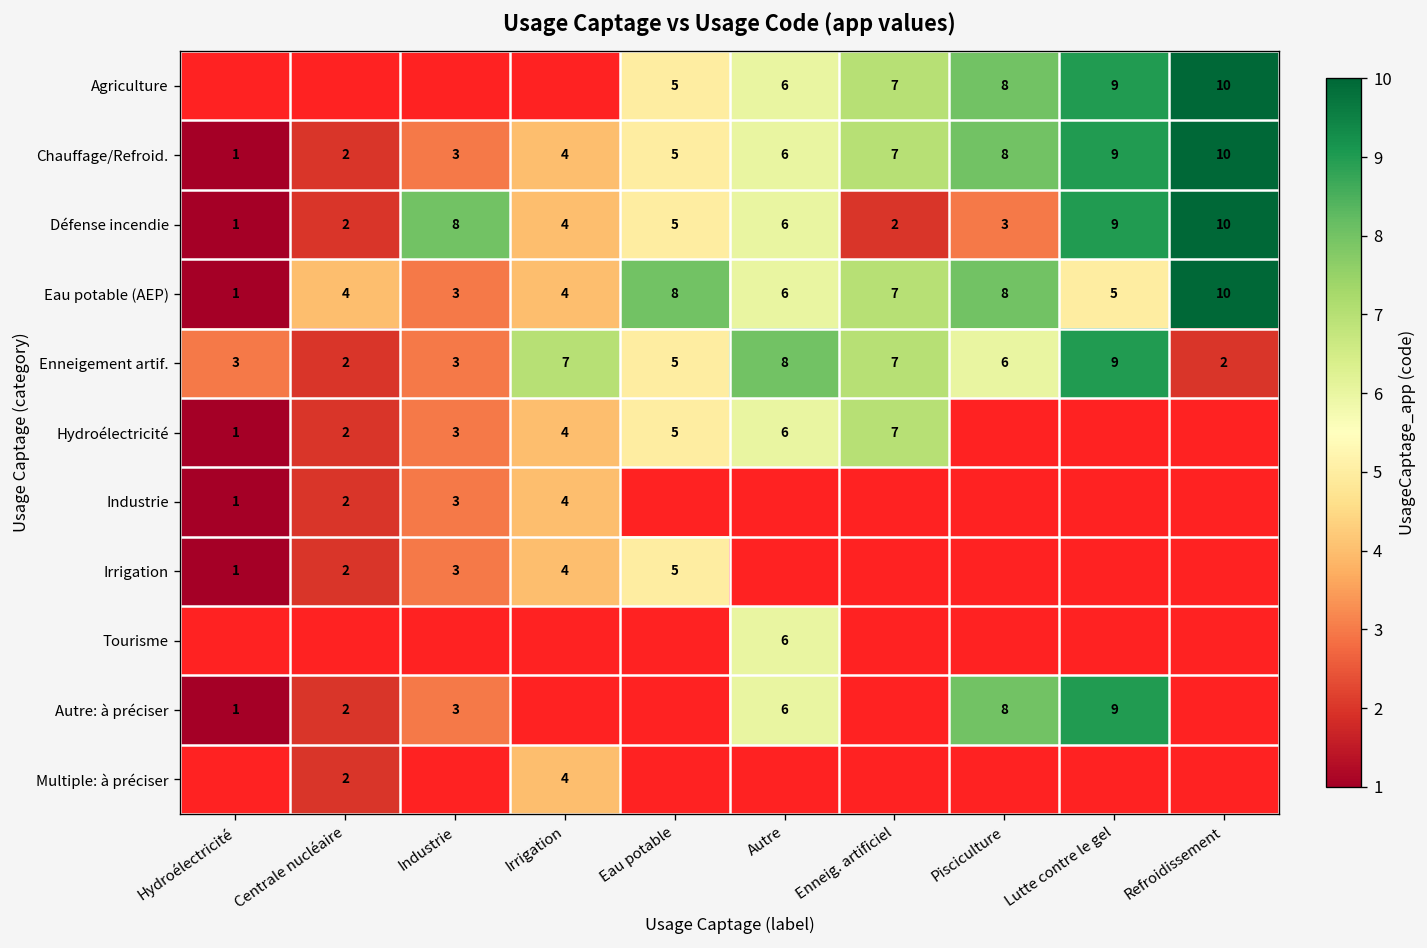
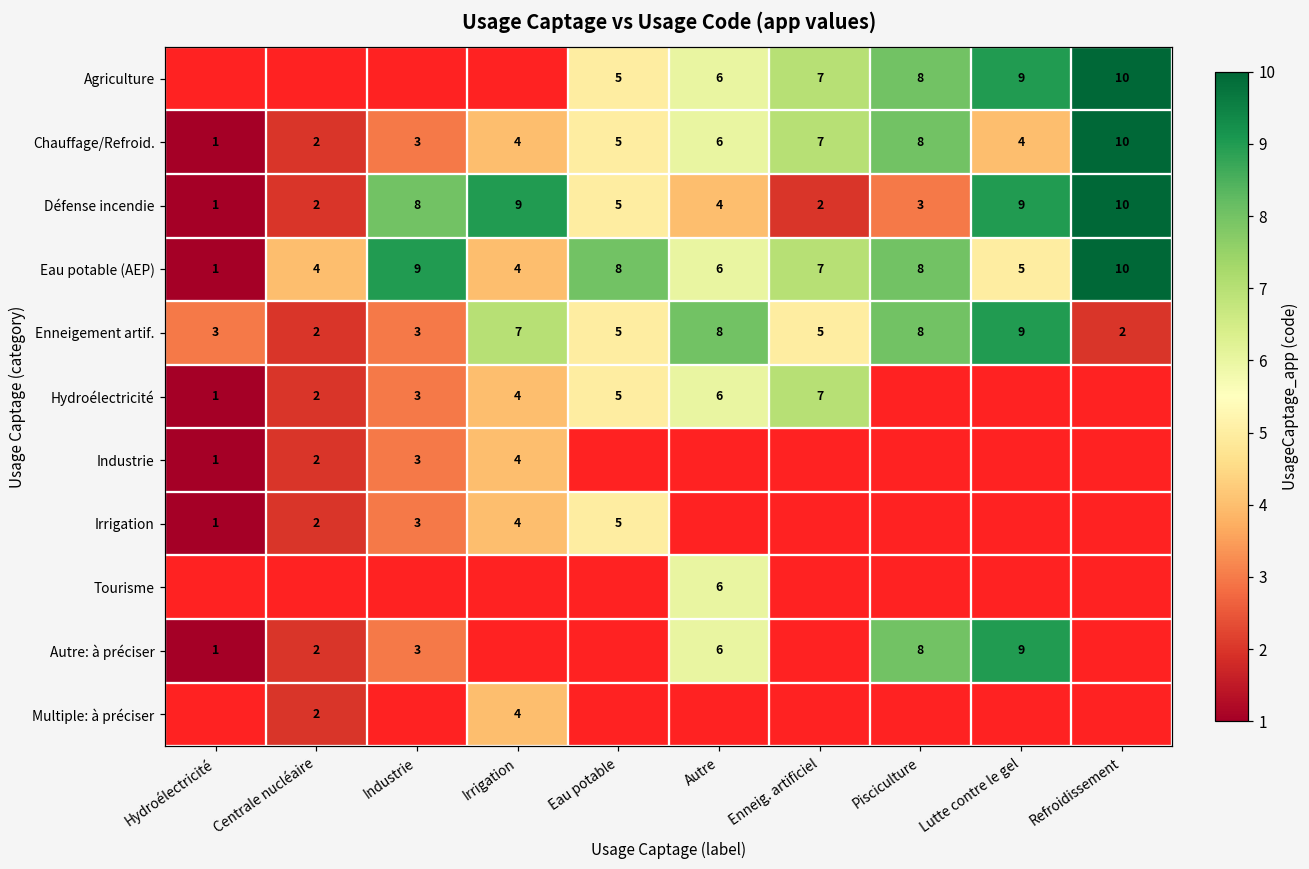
Chauffage/Refroid., Lutte contre le gel: 9 -> 4
Défense incendie, Irrigation: 4 -> 9
Défense incendie, Autre: 6 -> 4
Eau potable (AEP), Industrie: 3 -> 9
Enneigement artif., Enneig. artificiel: 7 -> 5
Enneigement artif., Pisciculture: 6 -> 8
